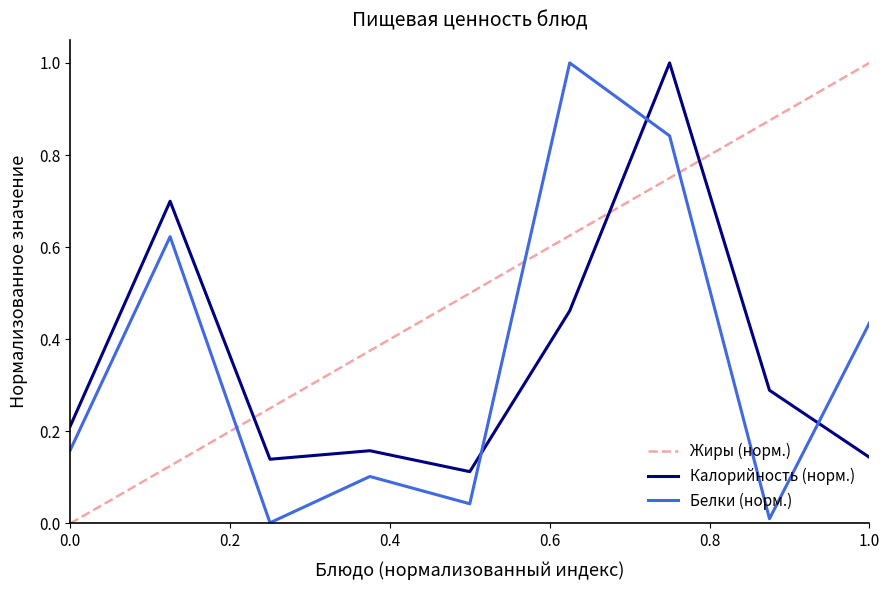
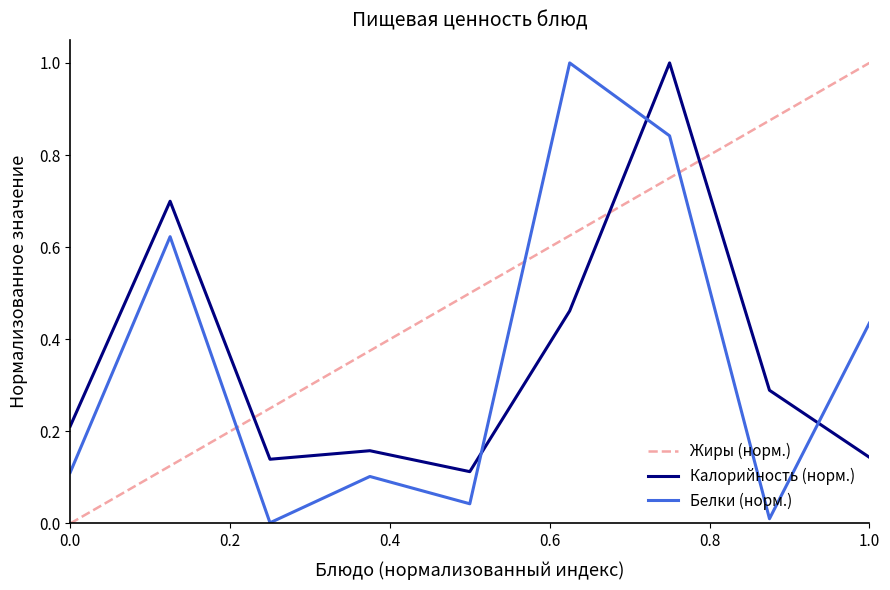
Белки (норм.), 0.0: 0.16 -> 0.11
